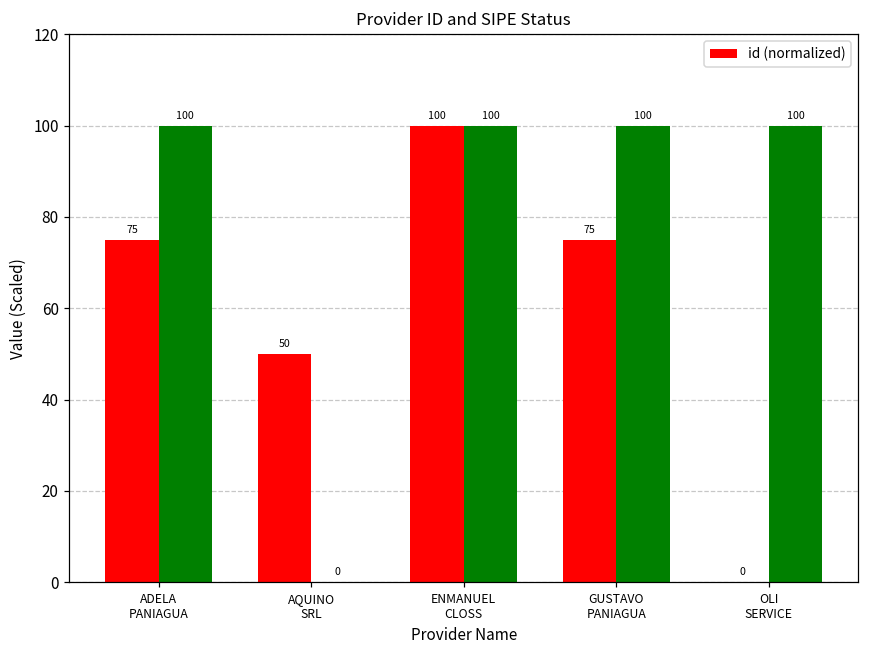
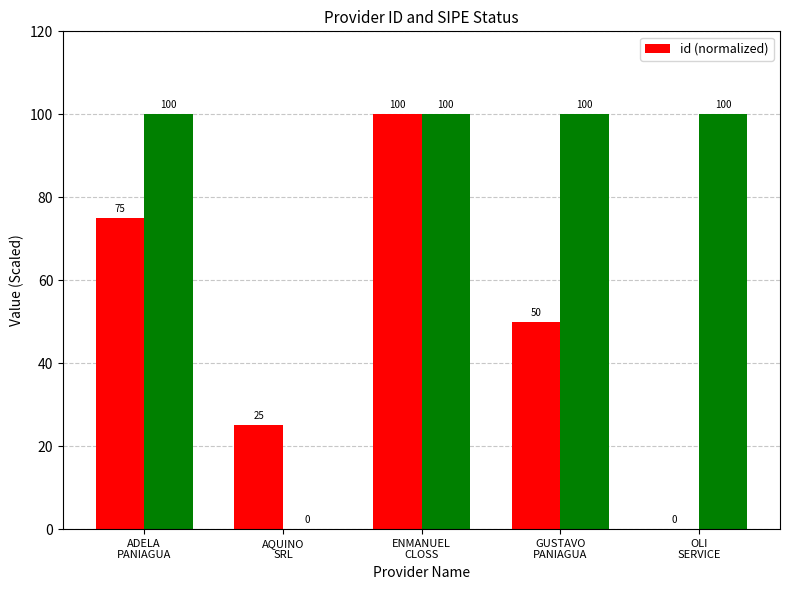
id (normalized), AQUINO SRL: 50 -> 25
id (normalized), GUSTAVO PANIAGUA: 75 -> 50
